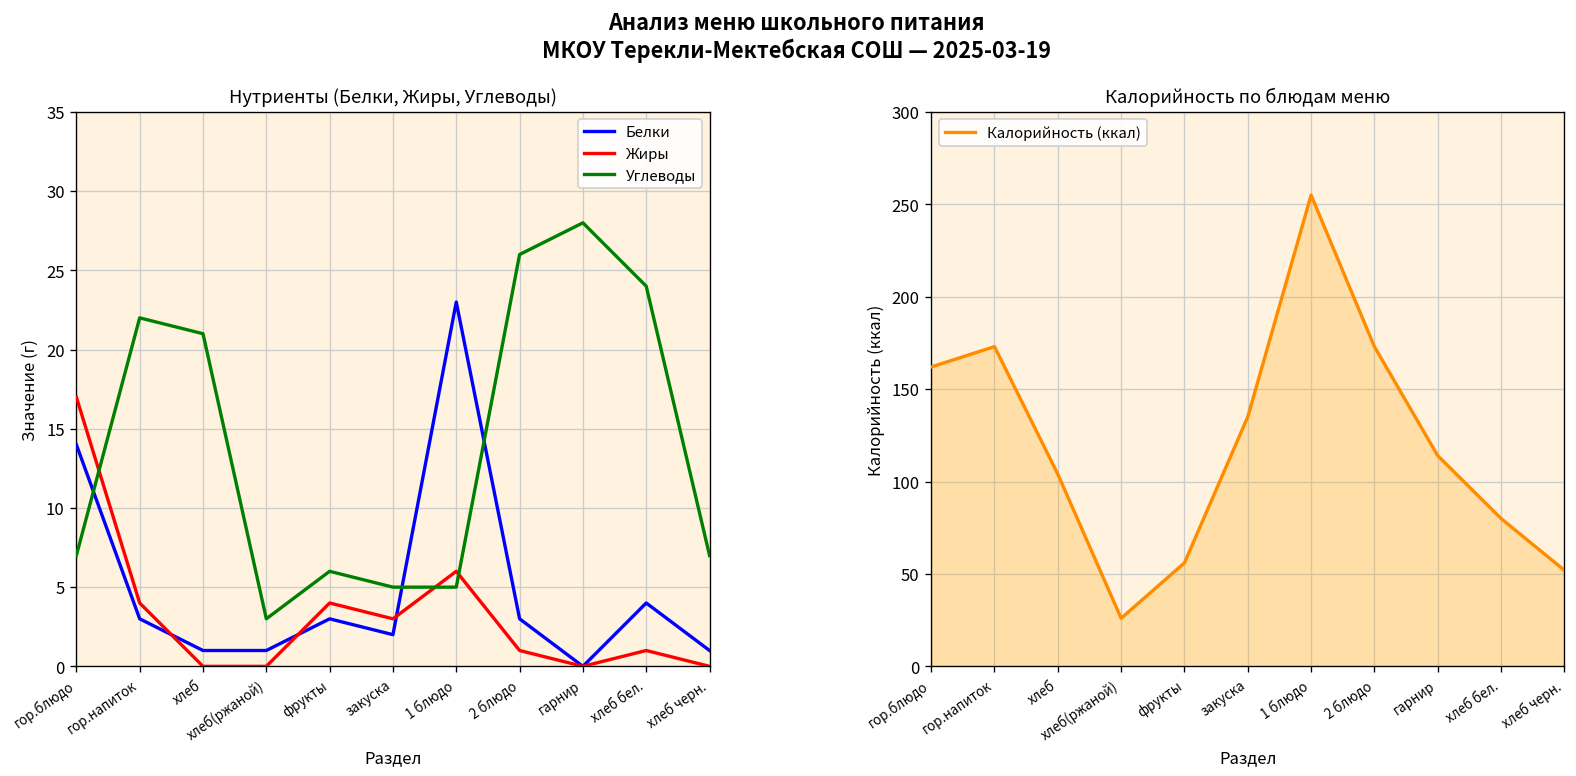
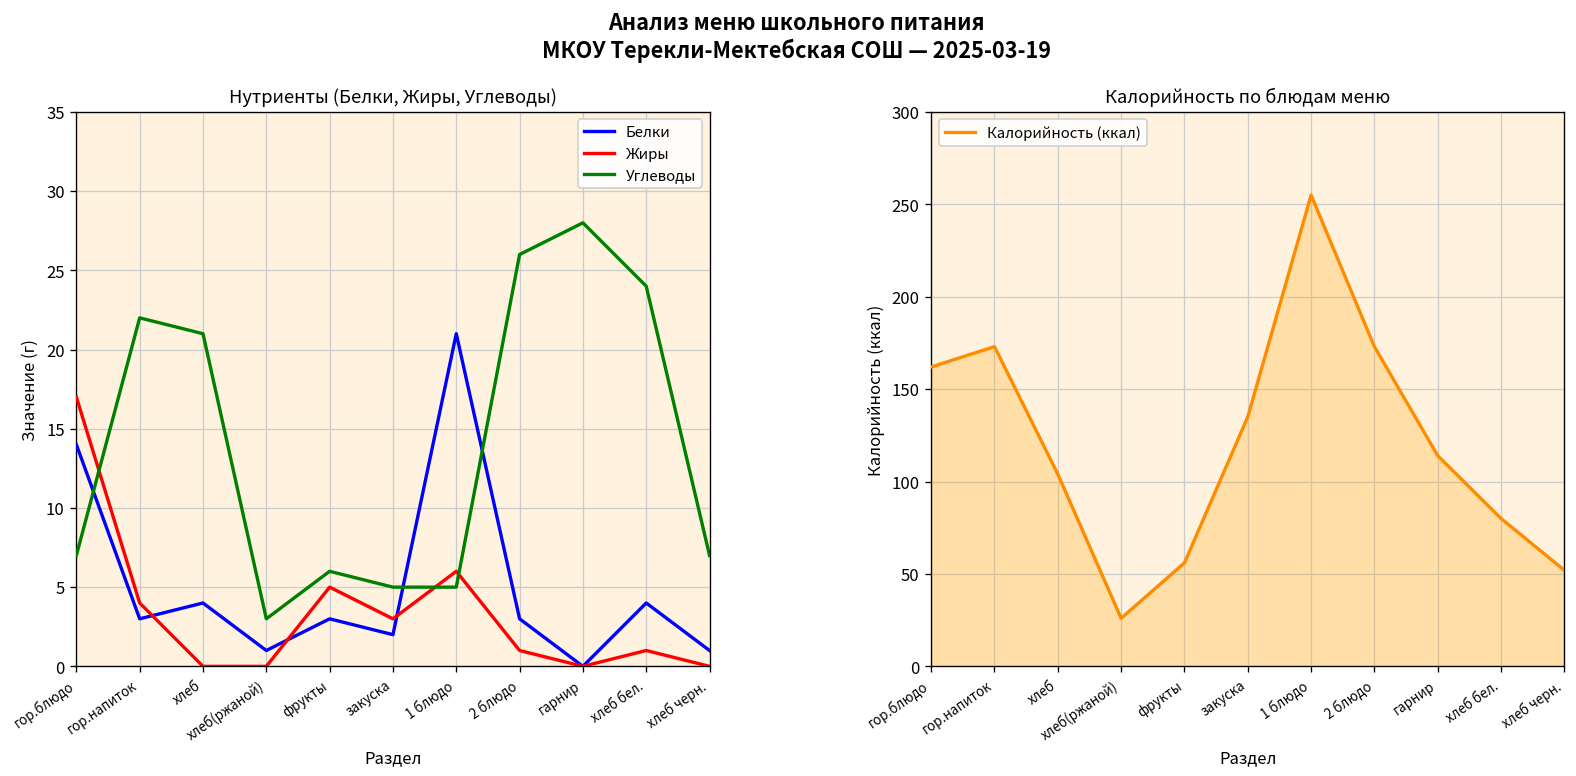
Нутриенты (Белки, Жиры, Углеводы), Белки, хлеб: 1 -> 4
Нутриенты (Белки, Жиры, Углеводы), Жиры, фрукты: 4 -> 5
Нутриенты (Белки, Жиры, Углеводы), Белки, 1 блюдо: 23 -> 21
